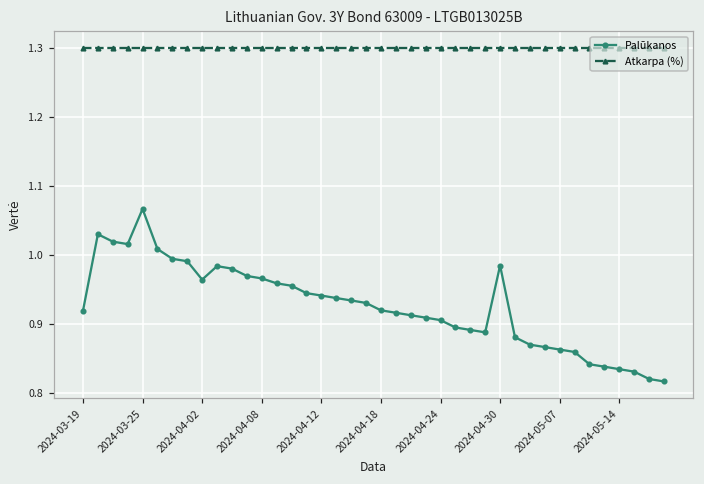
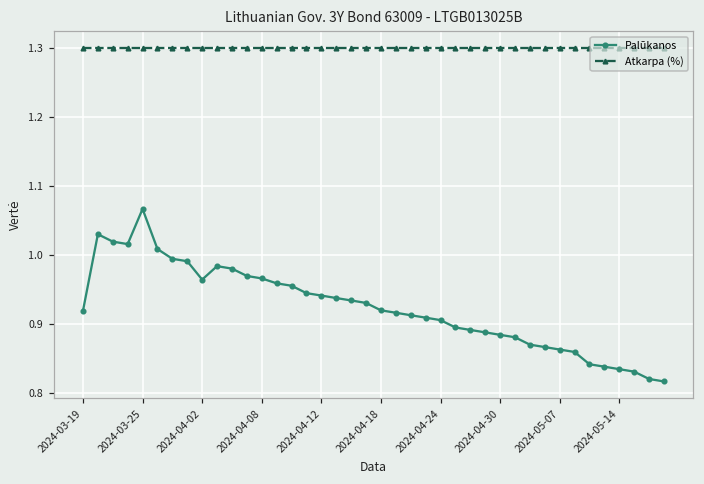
Palūkanos, 2024-04-30: 0.98 -> 0.88
